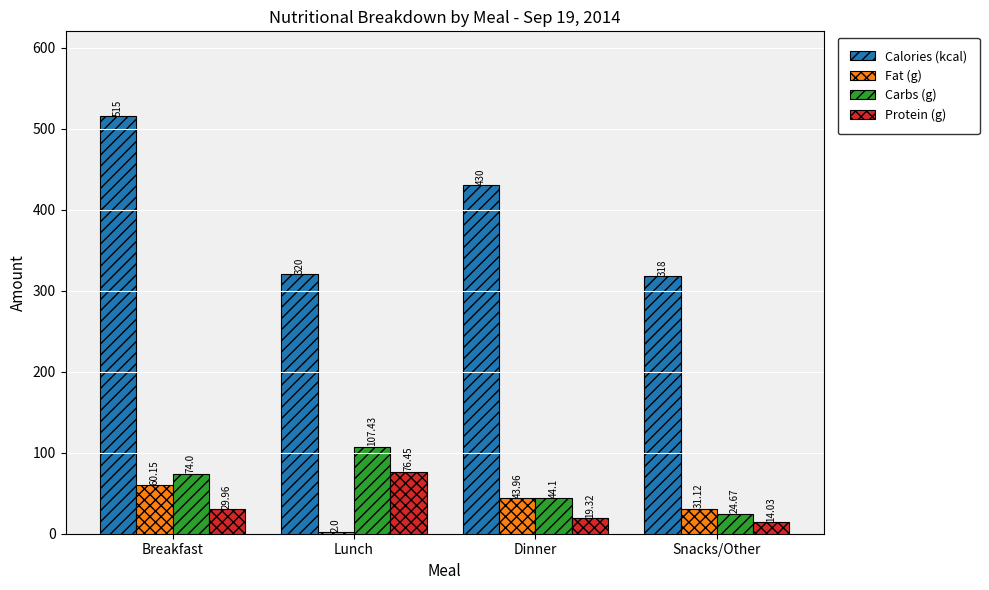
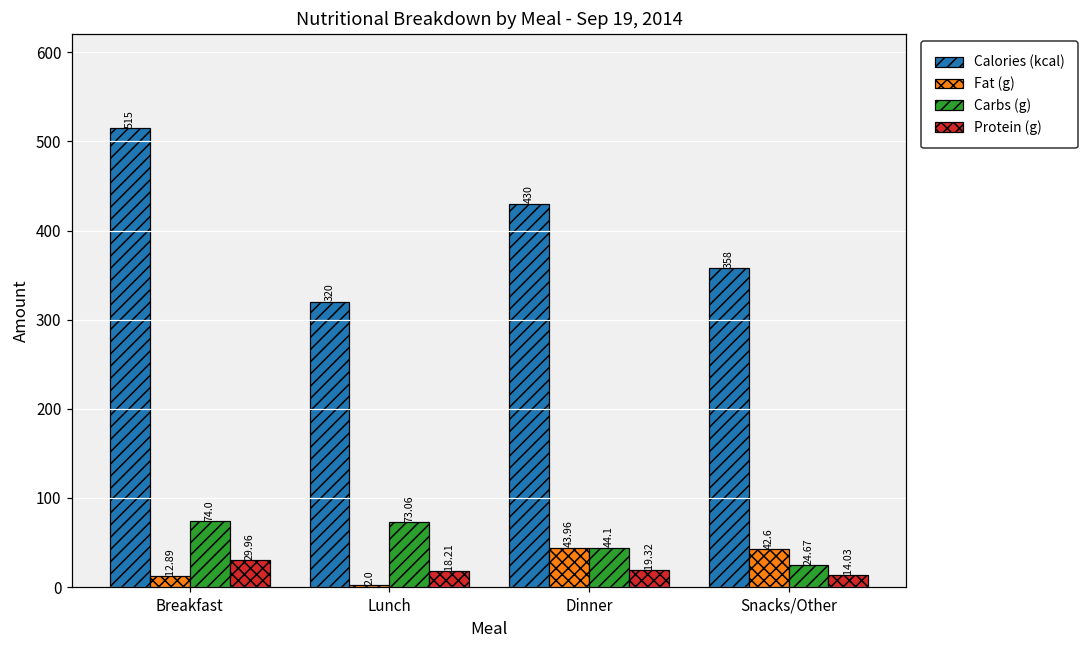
Fat (g), Breakfast: 60.15 -> 12.89
Carbs (g), Lunch: 107.43 -> 73.06
Protein (g), Lunch: 76.45 -> 18.21
Calories (kcal), Snacks/Other: 318 -> 358
Fat (g), Snacks/Other: 31.12 -> 42.6
